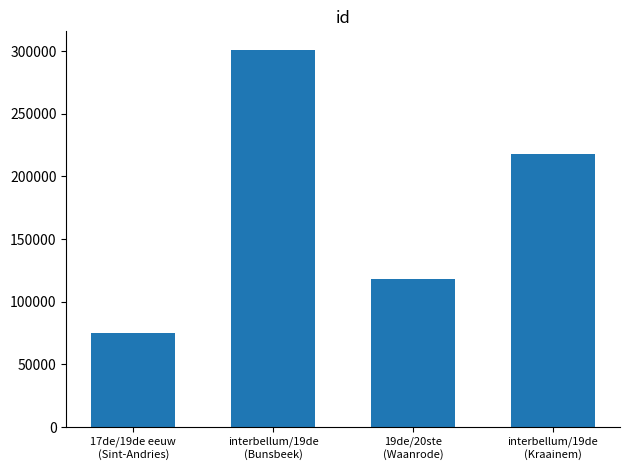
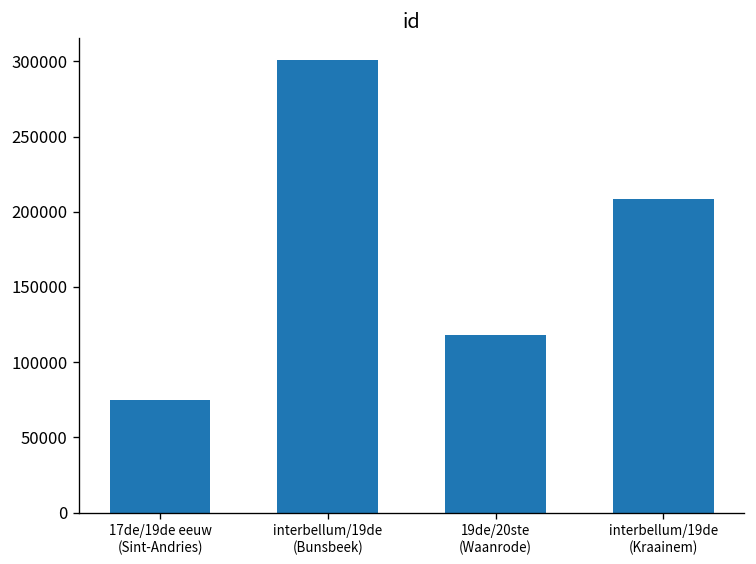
interbellum/19de (Kraainem): 218000 -> 209000
